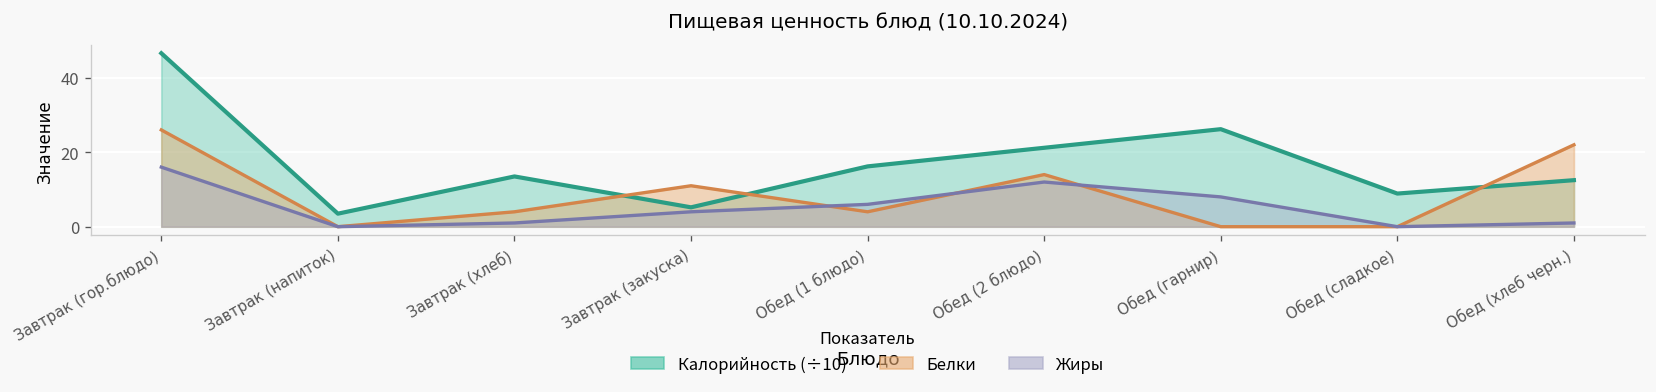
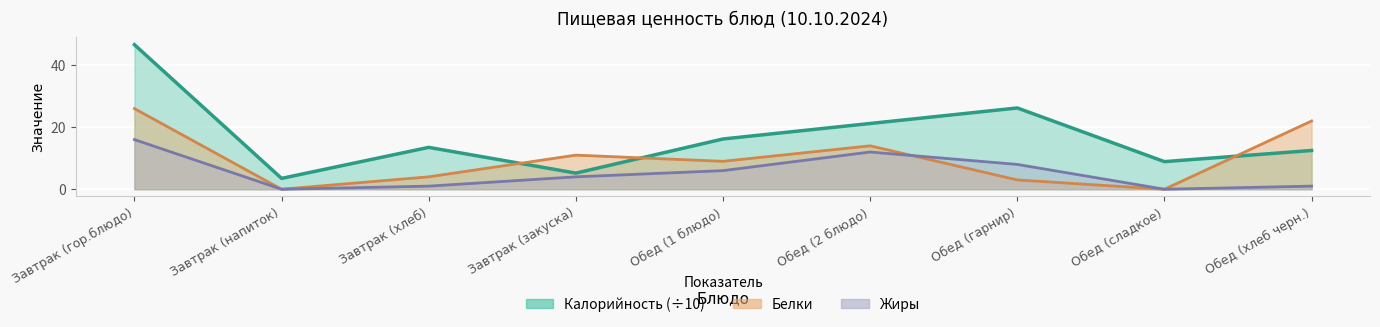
Белки, Обед (1 блюдо): 4 -> 9
Белки, Обед (гарнир): 0 -> 3
